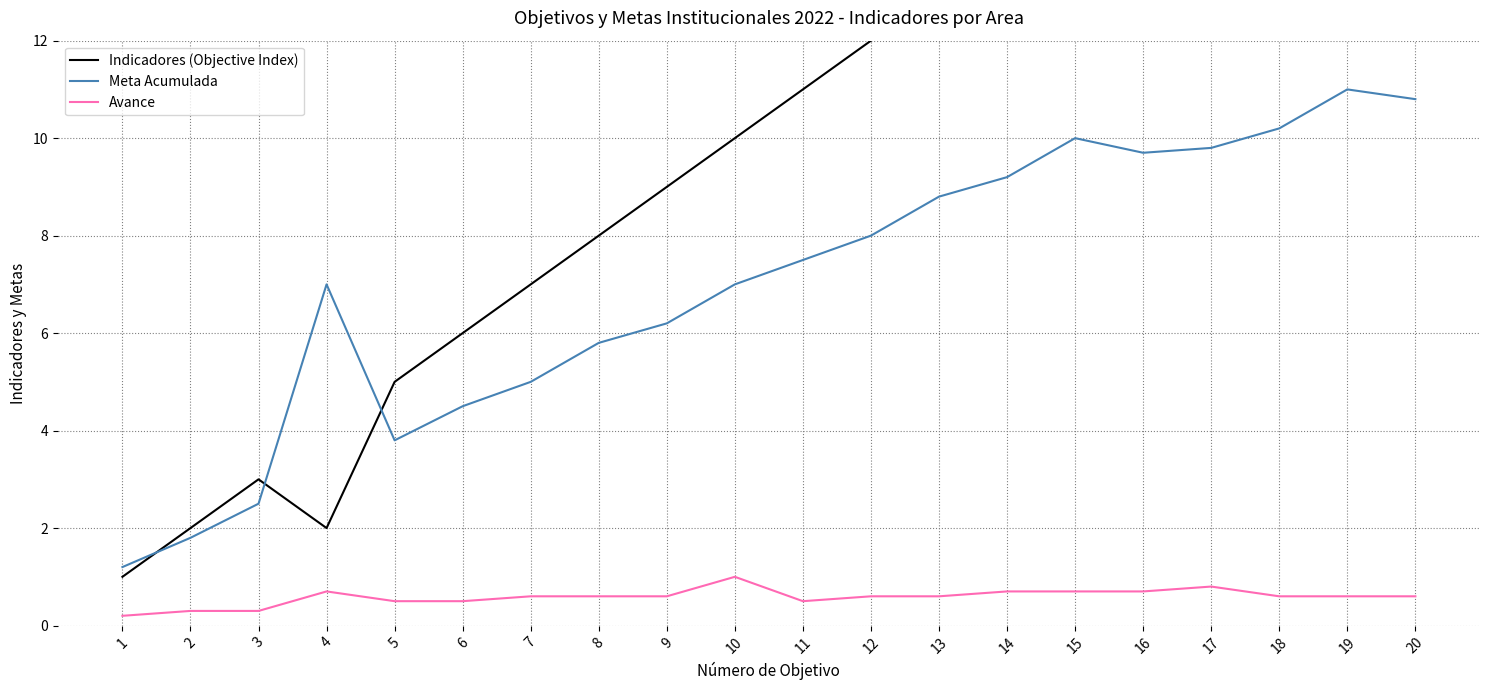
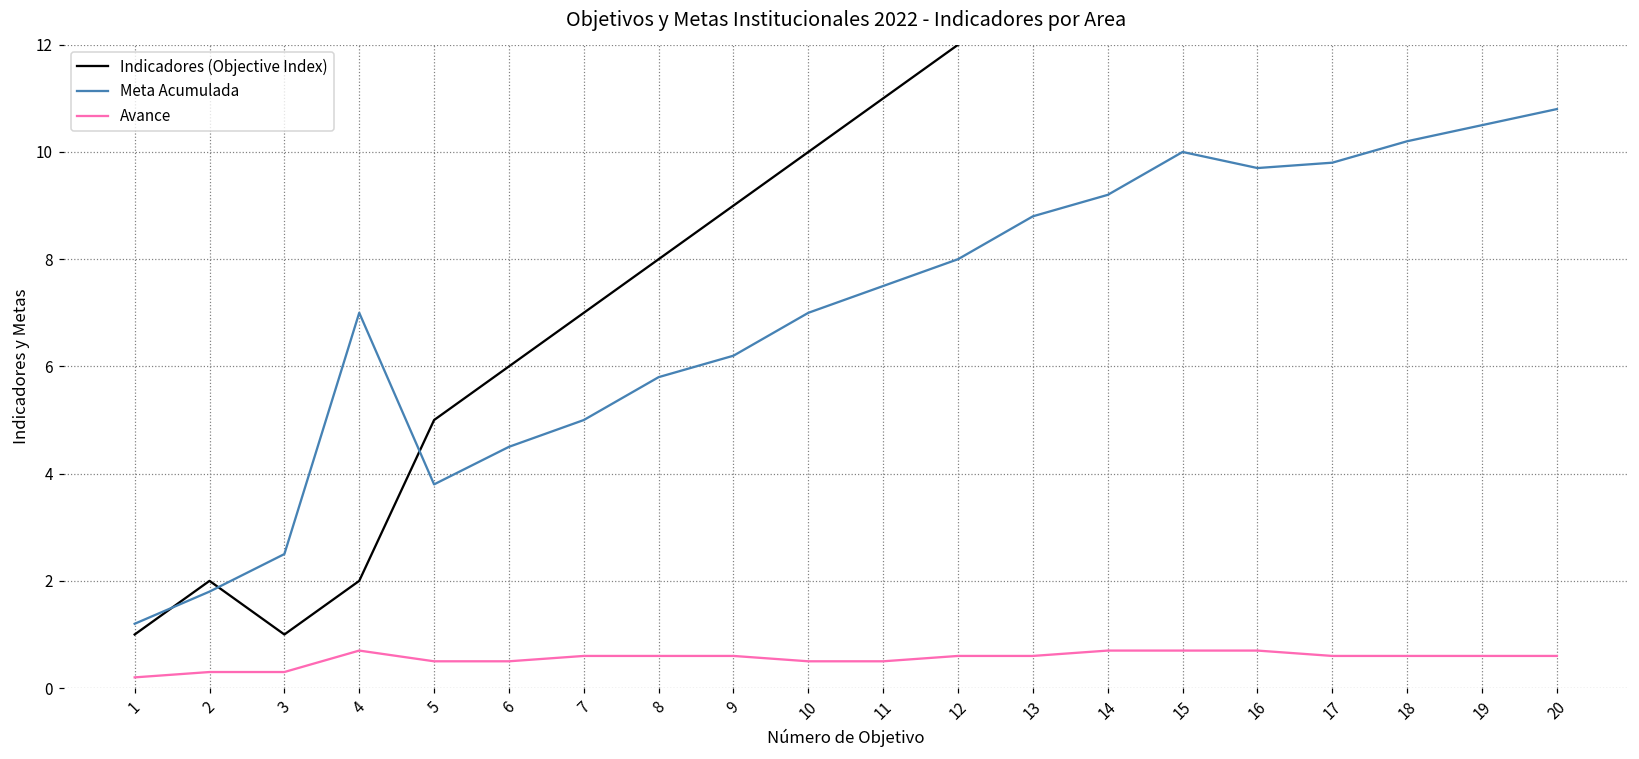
Indicadores (Objective Index), 3: 3 -> 1
Avance, 10: 1.0 -> 0.5
Avance, 17: 0.8 -> 0.6
Meta Acumulada, 19: 11.0 -> 10.5
